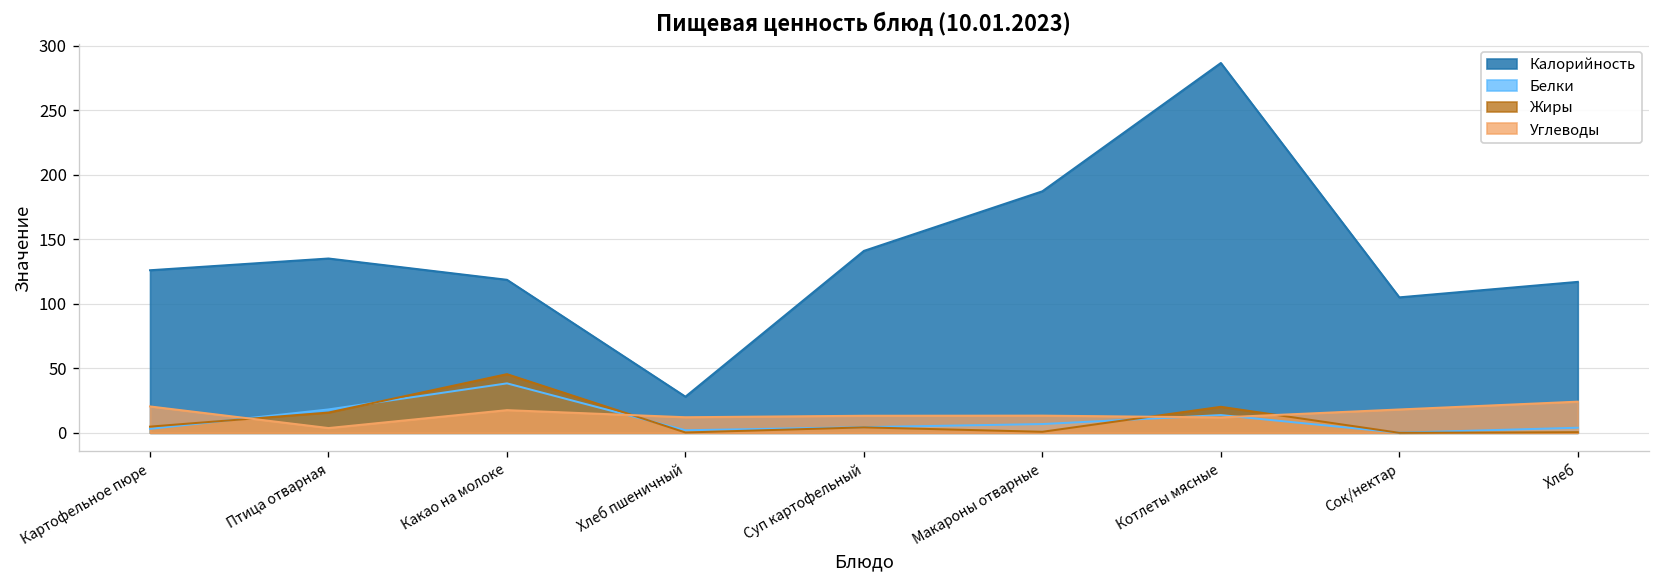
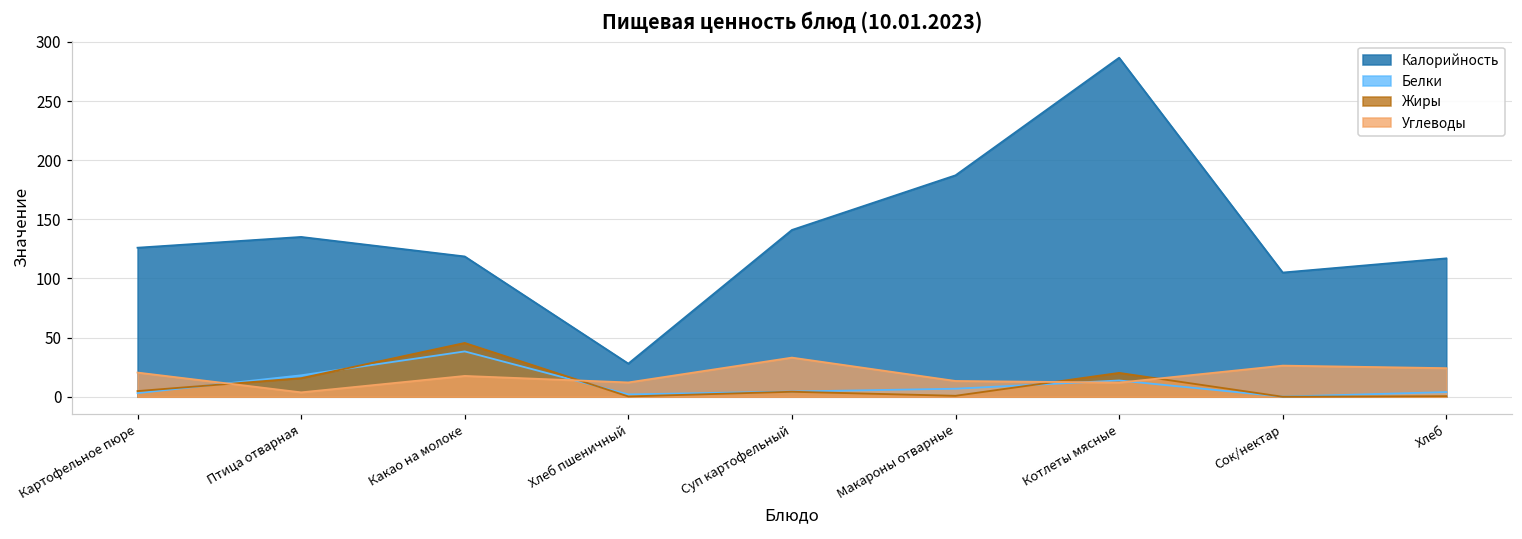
Углеводы, Суп картофельный: 13 -> 33
Углеводы, Сок/нектар: 18 -> 26
